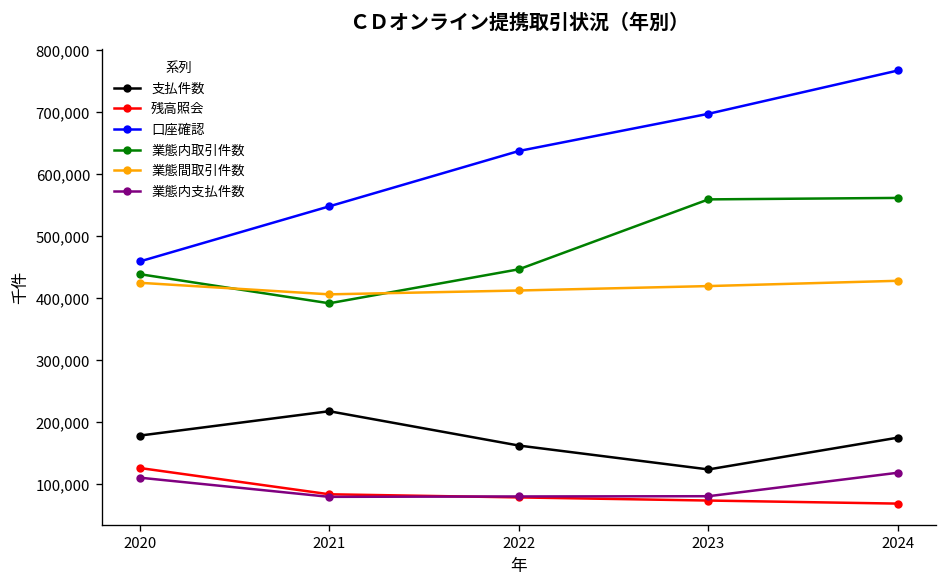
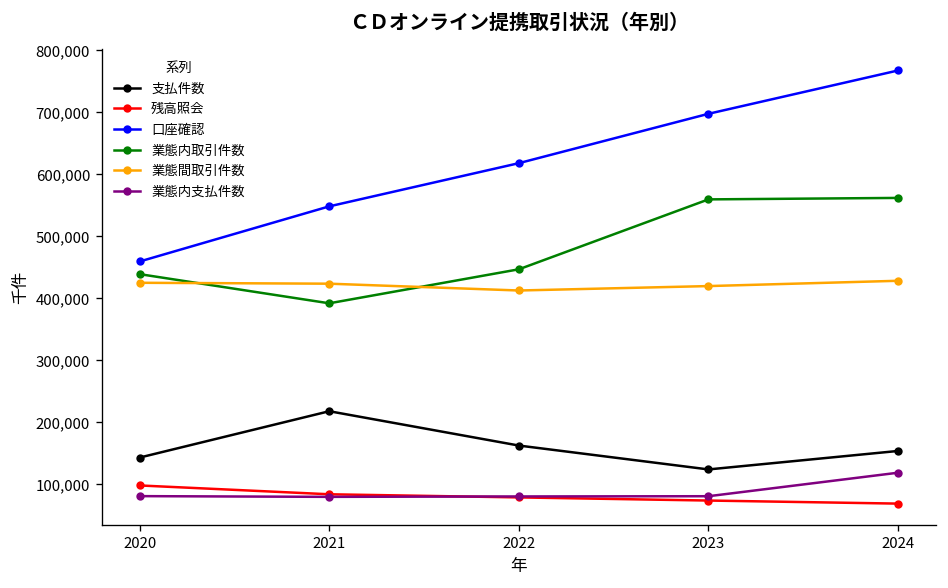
支払件数, 2020: 180,000 -> 140,000
残高照会, 2020: 130,000 -> 100,000
業態内支払件数, 2020: 110,000 -> 80,000
業態間取引件数, 2021: 410,000 -> 420,000
口座確認, 2022: 640,000 -> 620,000
支払件数, 2024: 180,000 -> 150,000
